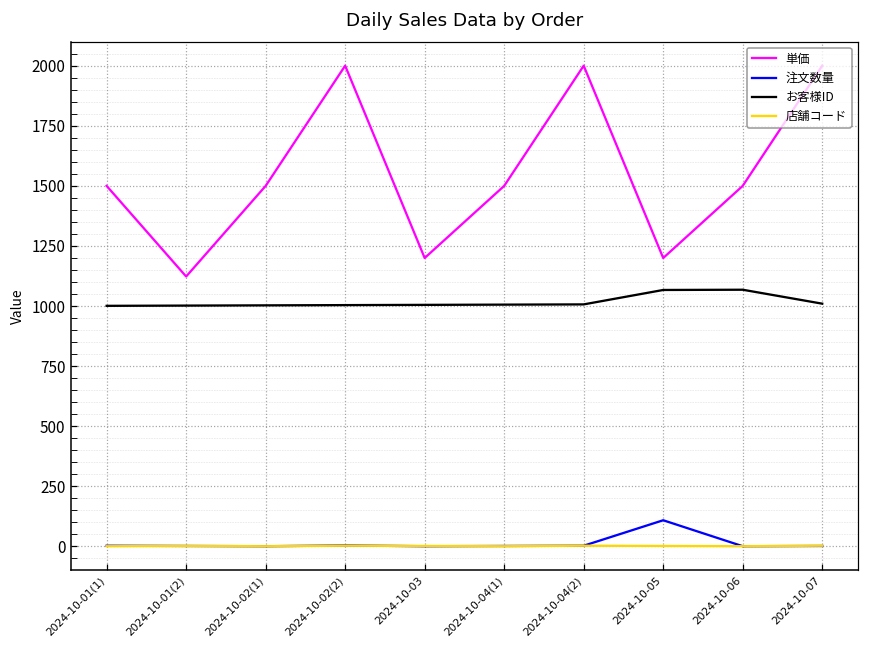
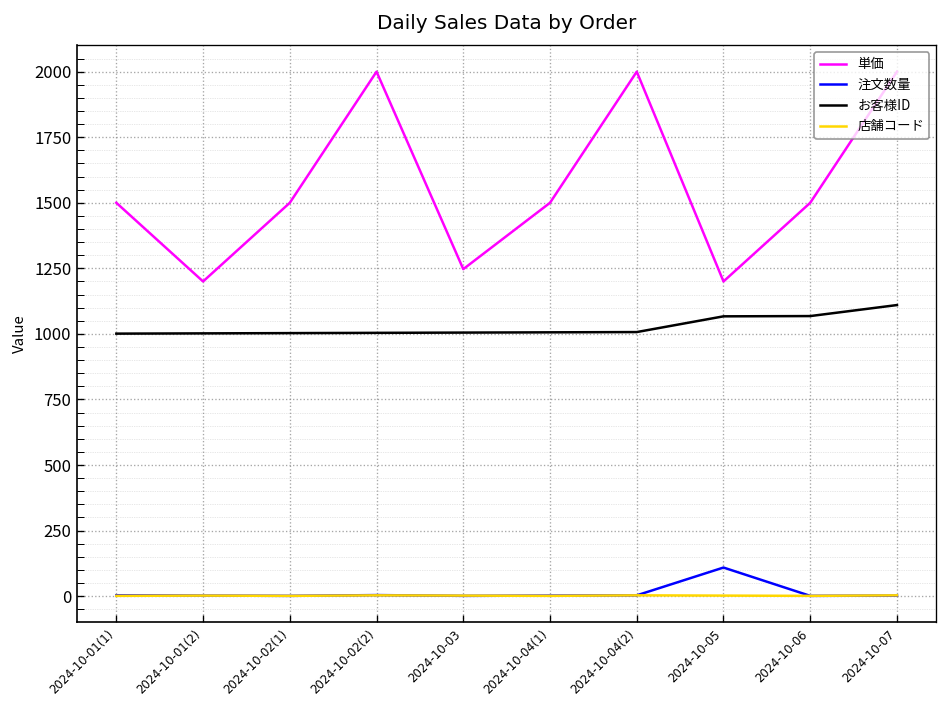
単価, 2024-10-01(2): 1120 -> 1200
単価, 2024-10-03: 1200 -> 1250
お客様ID, 2024-10-07: 1010 -> 1110
